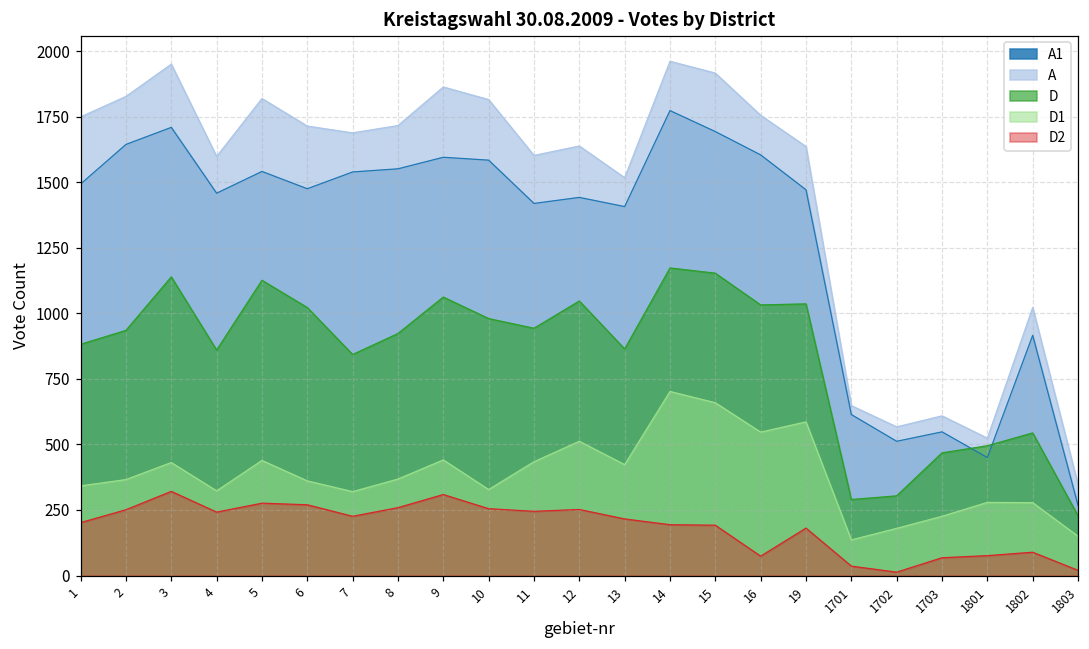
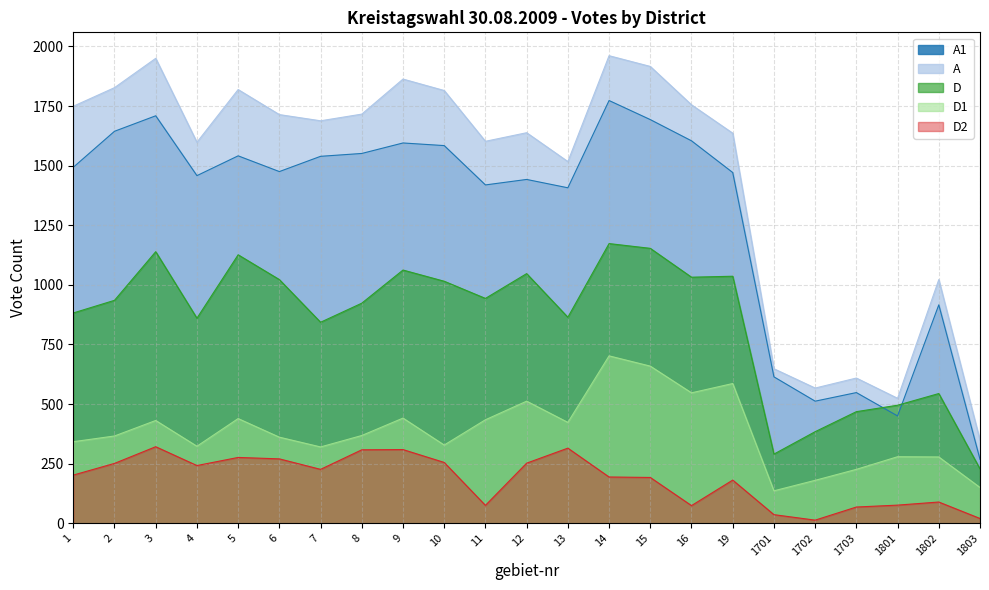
D2, 8: 260 -> 310
D, 10: 980 -> 1020
D2, 11: 250 -> 80
D2, 13: 220 -> 320
D, 1702: 300 -> 380
